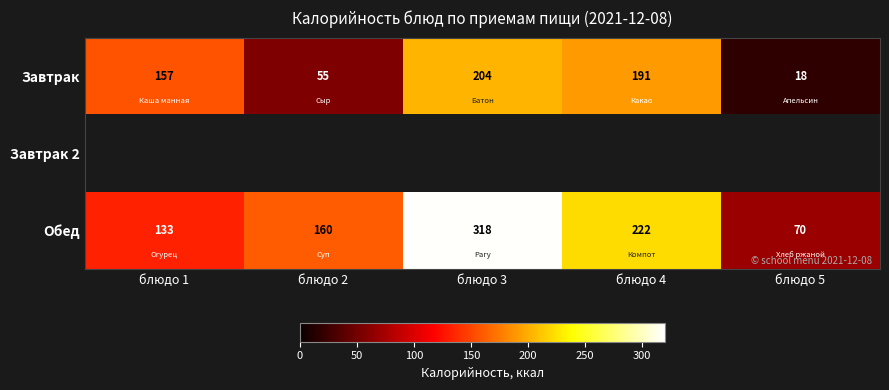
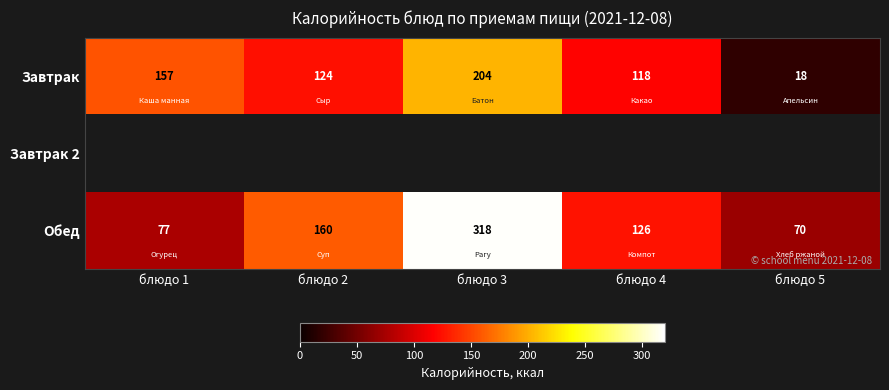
Завтрак, блюдо 2: 55 -> 124
Завтрак, блюдо 4: 191 -> 118
Обед, блюдо 1: 133 -> 77
Обед, блюдо 4: 222 -> 126
